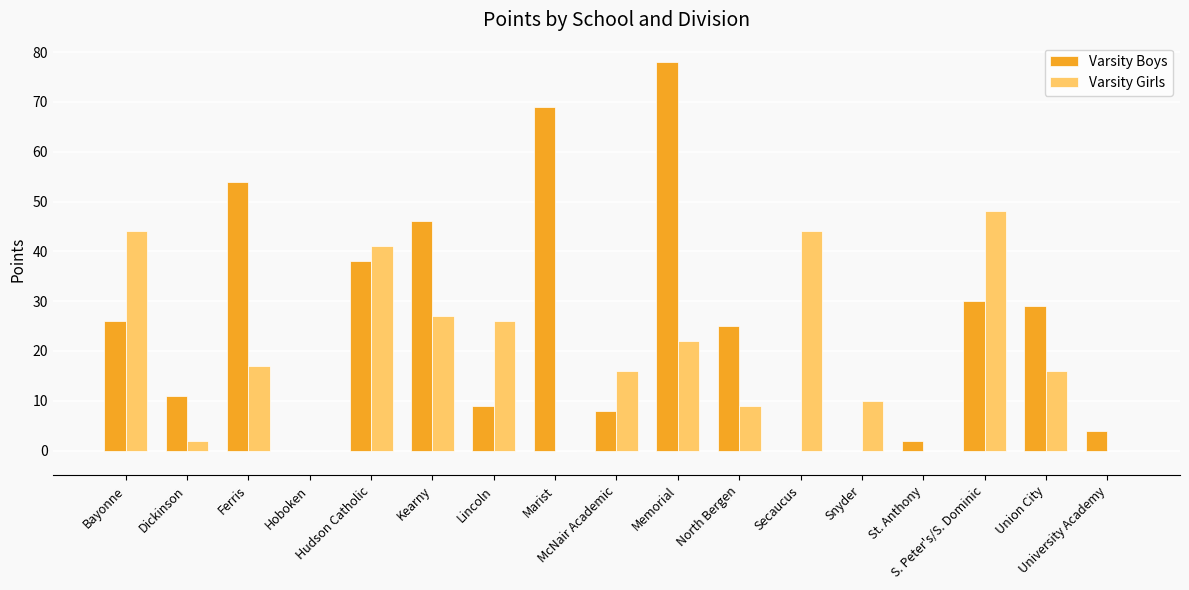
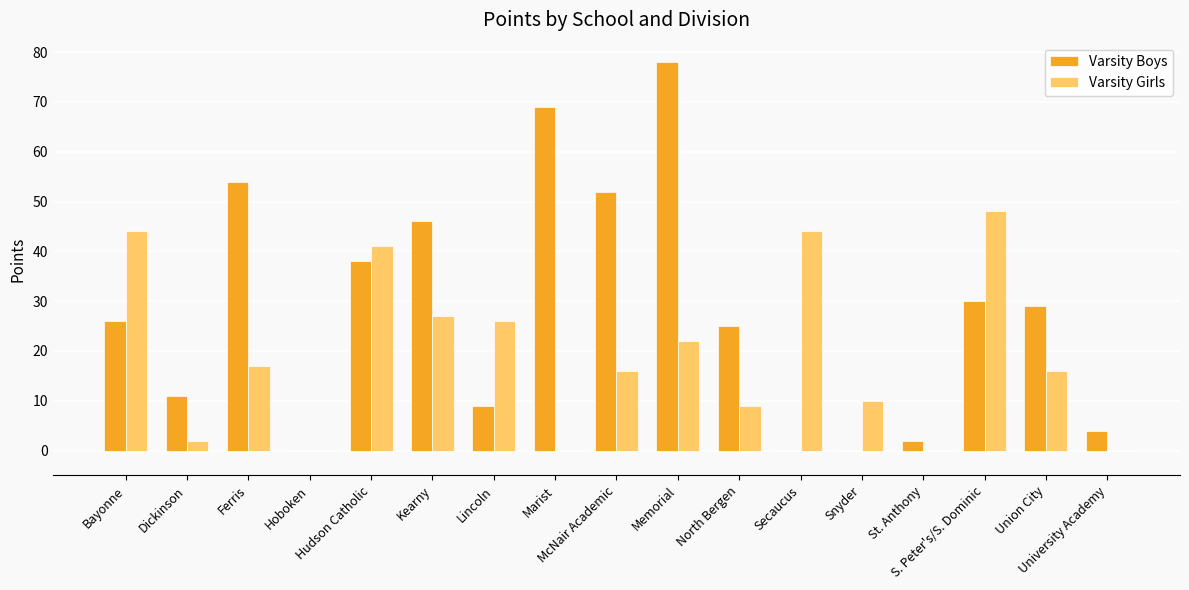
Varsity Boys, McNair Academic: 8 -> 52
